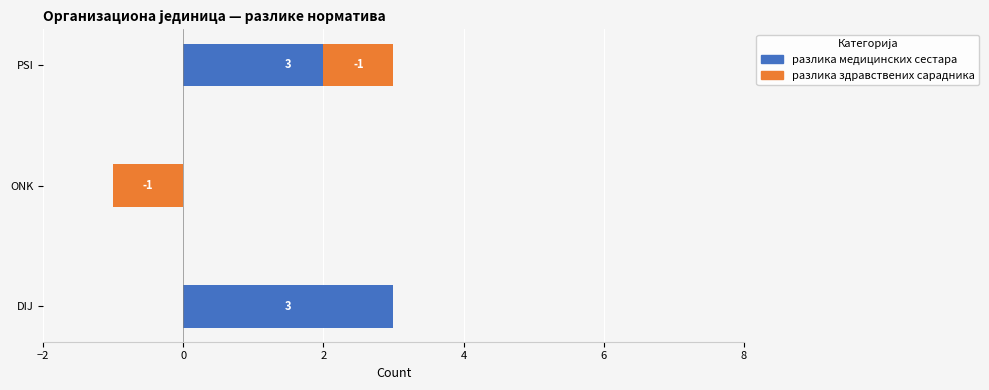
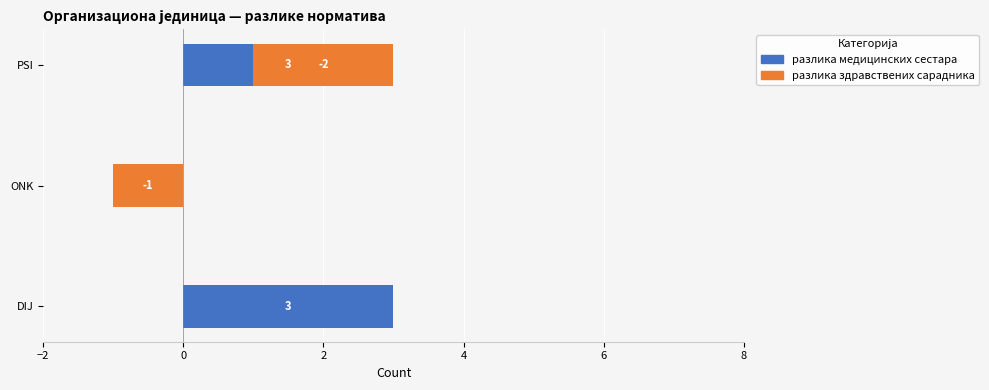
разлика здравствених сарадника, PSI: -1 -> -2
